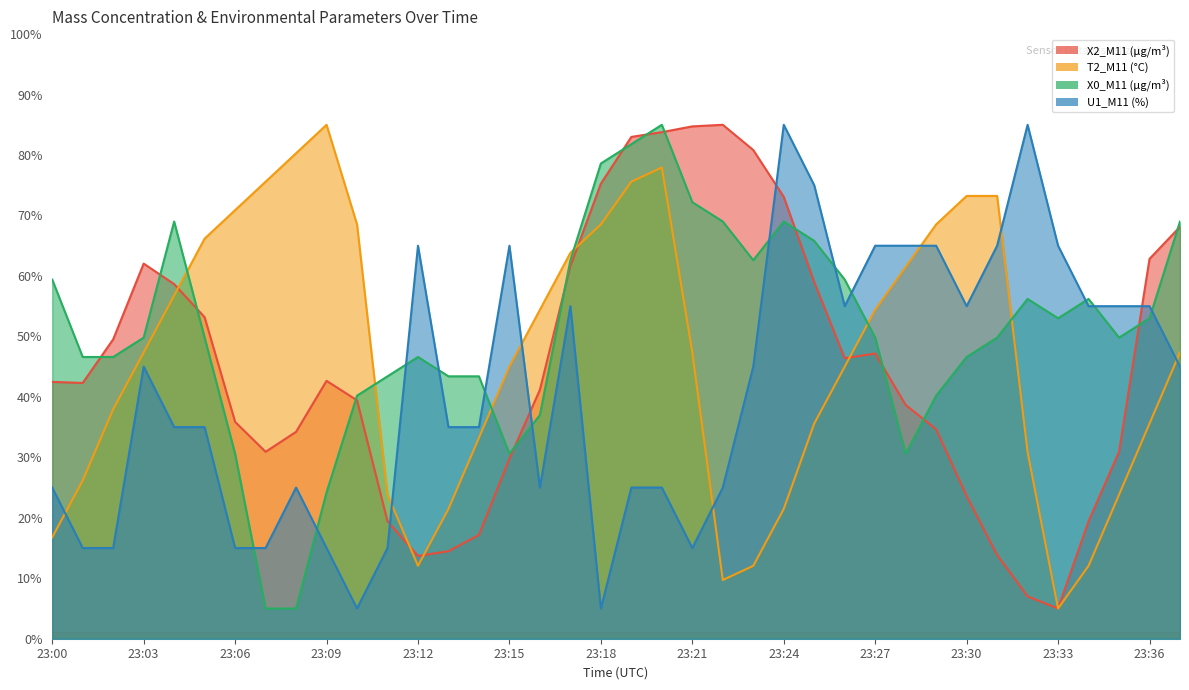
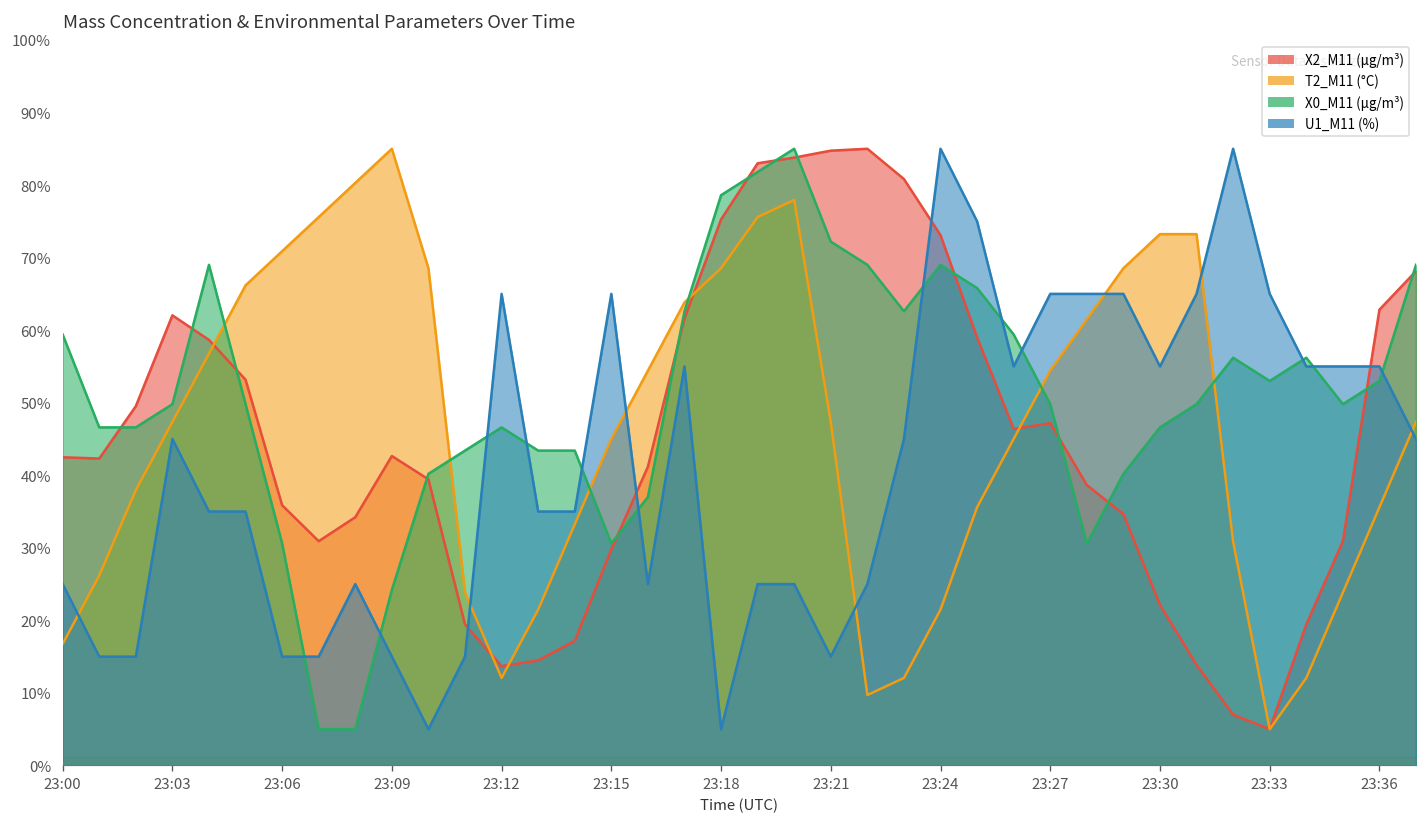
X2_M11 (μg/m³), 23:30: 24% -> 22%
